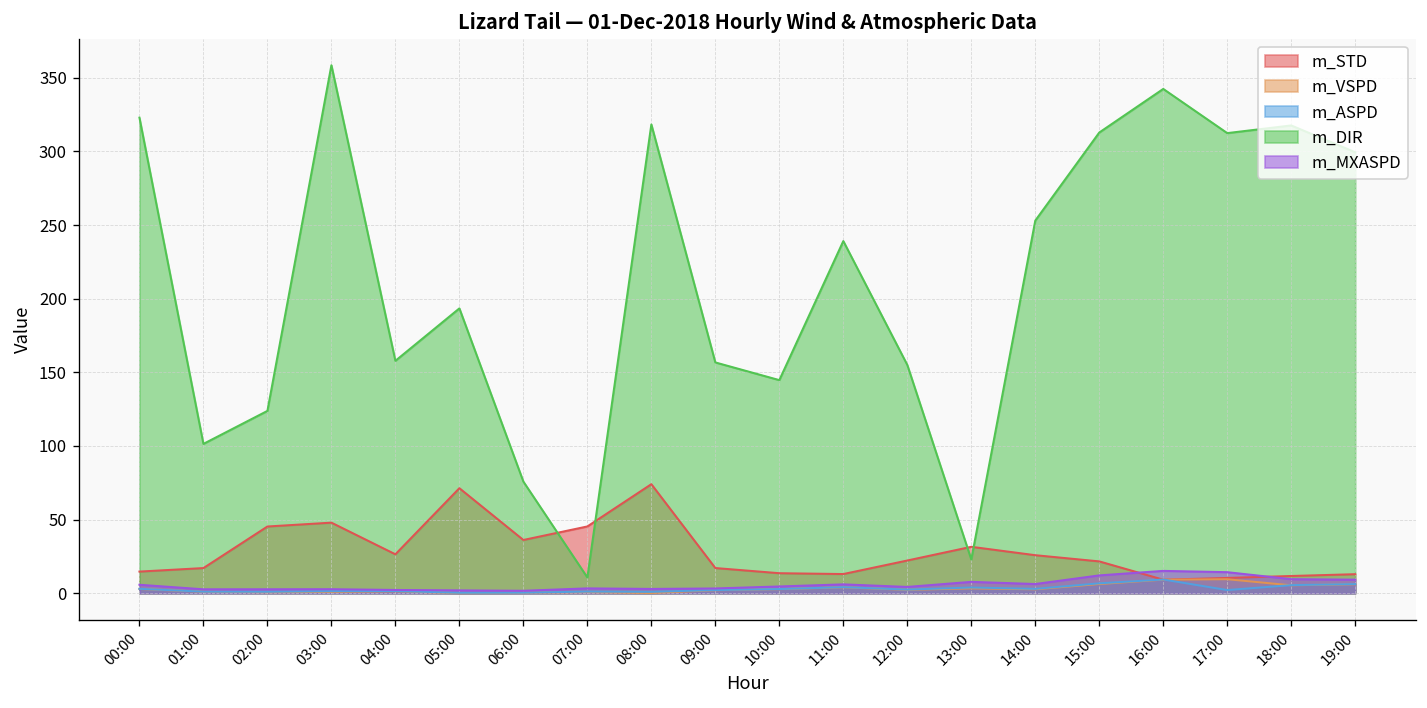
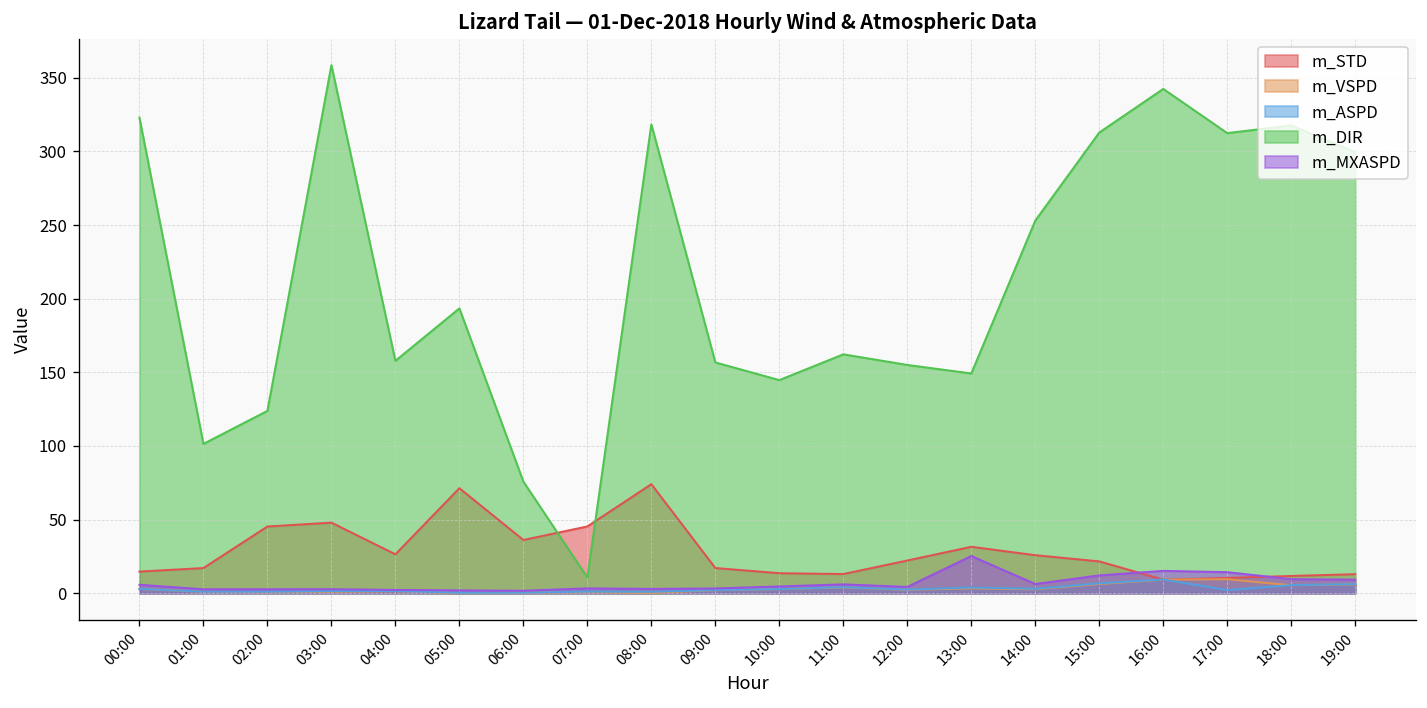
m_DIR, 11:00: 239 -> 162
m_DIR, 13:00: 23 -> 149
m_MXASPD, 13:00: 8 -> 25
